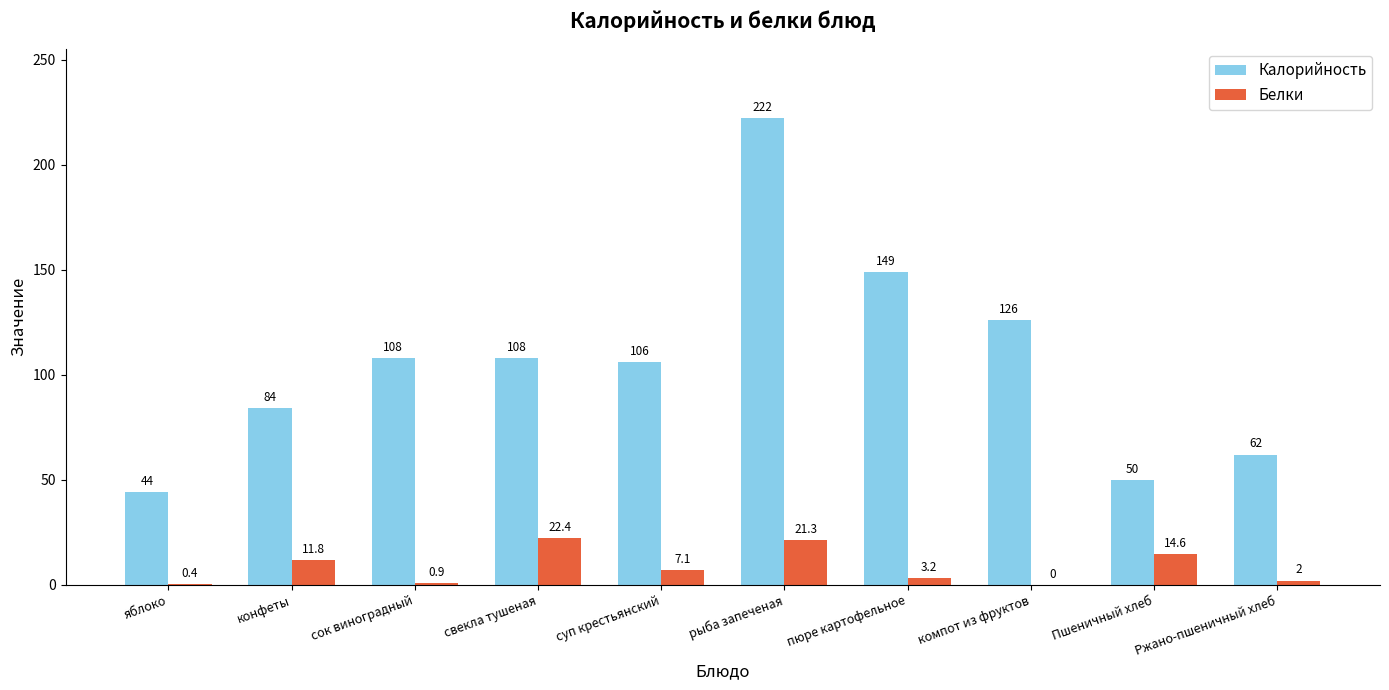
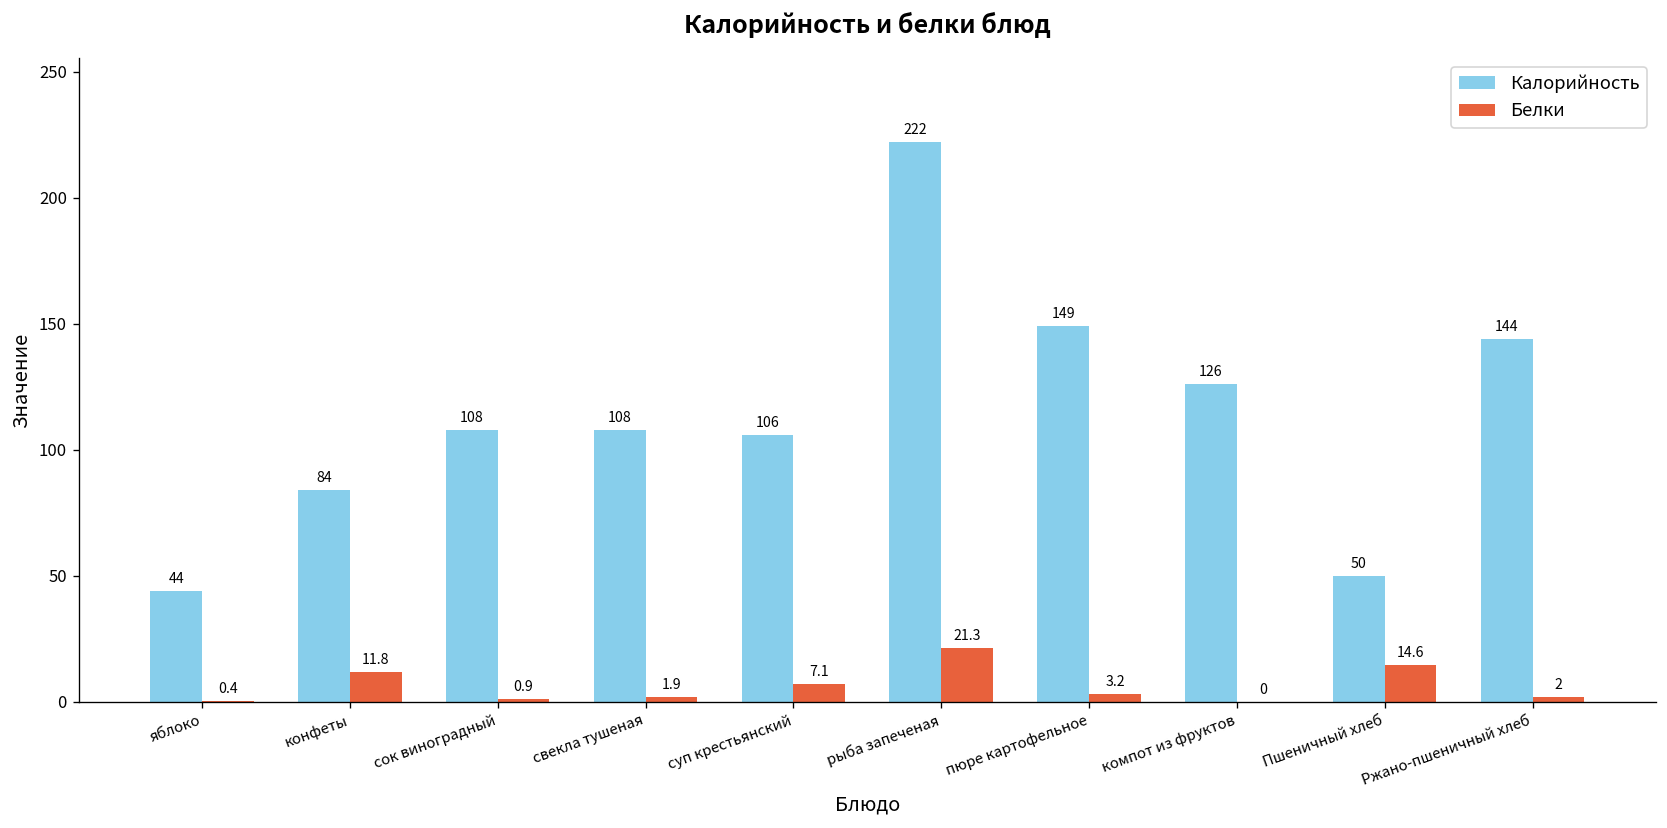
Белки, свекла тушеная: 22.4 -> 1.9
Калорийность, Ржано-пшеничный хлеб: 62 -> 144
